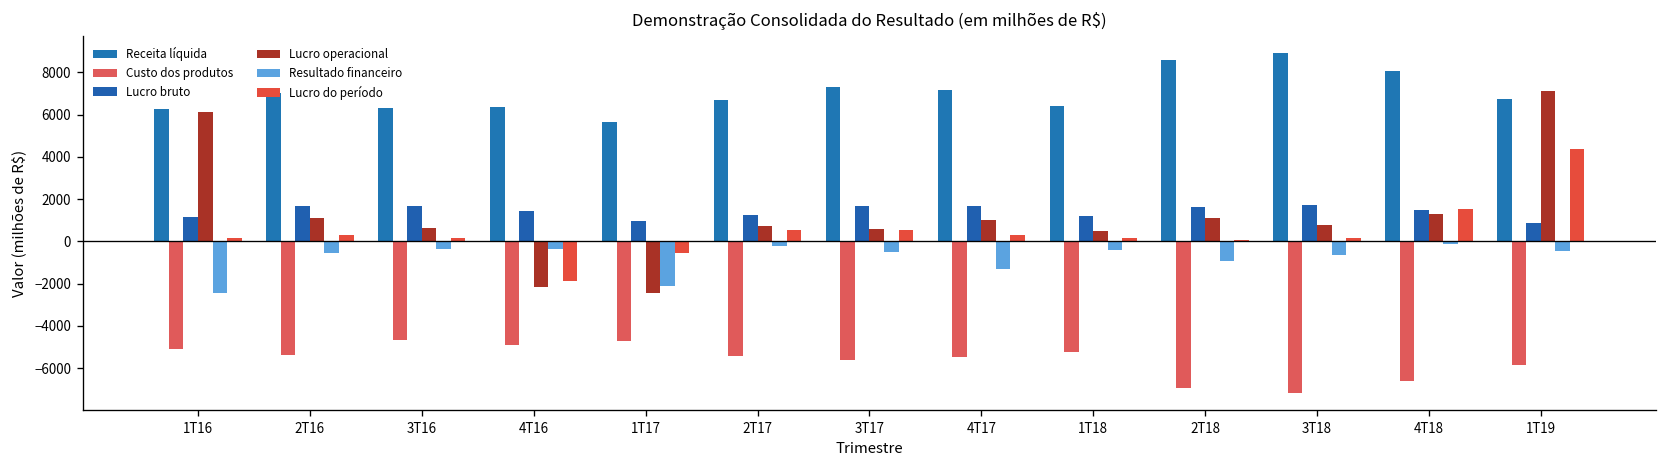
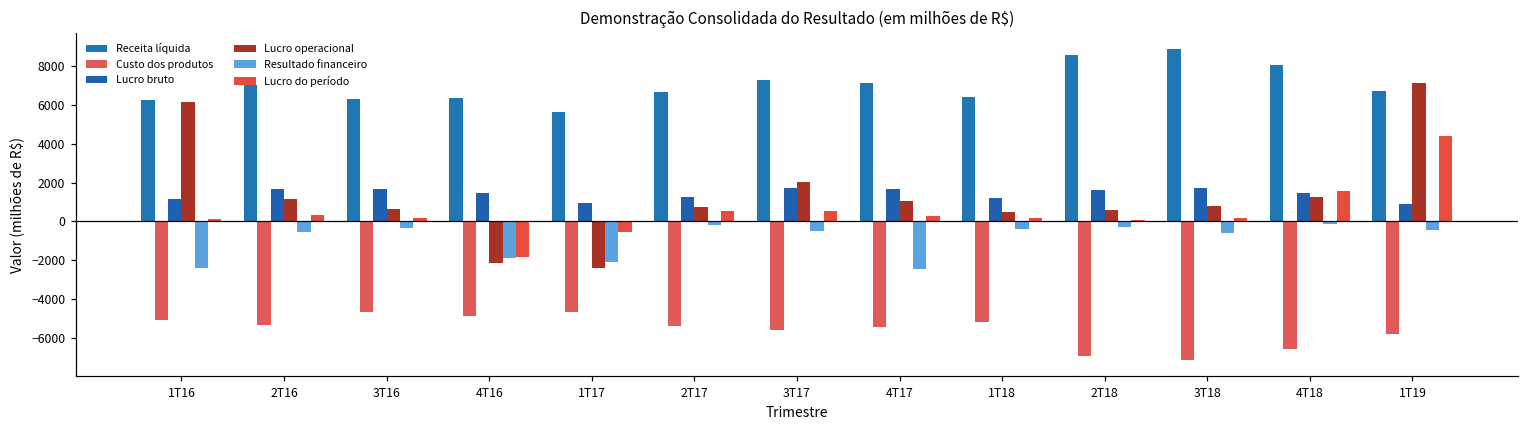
Resultado financeiro, 4T16: -300 -> -1900
Lucro operacional, 3T17: 600 -> 2100
Resultado financeiro, 4T17: -1300 -> -2400
Lucro operacional, 2T18: 1100 -> 600
Resultado financeiro, 2T18: -900 -> -300
